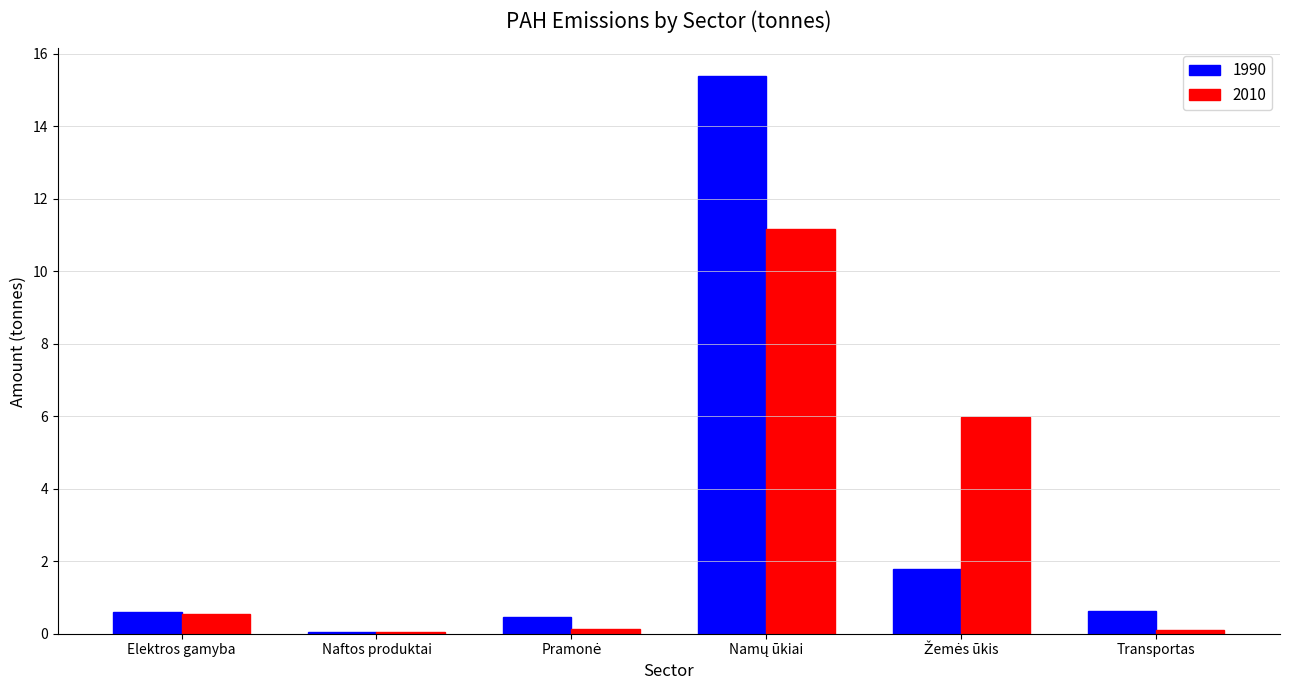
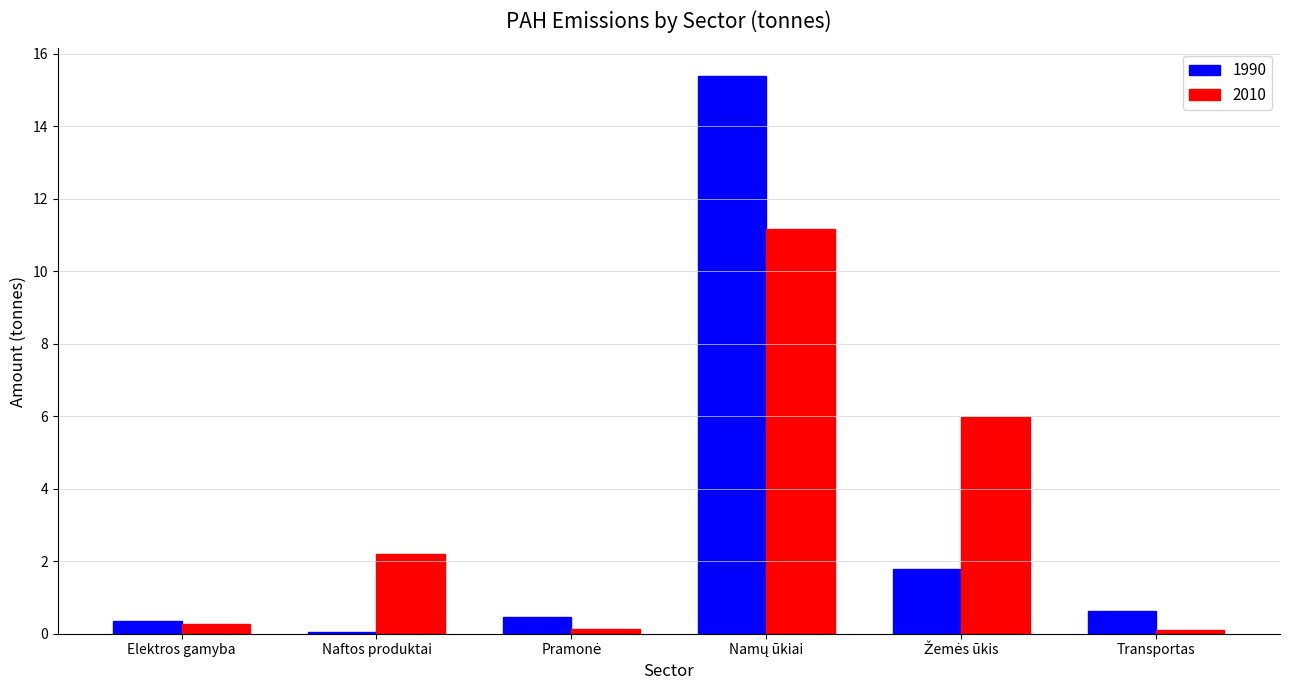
1990, Elektros gamyba: 0.6 -> 0.3
2010, Elektros gamyba: 0.5 -> 0.3
2010, Naftos produktai: 0.0 -> 2.2
